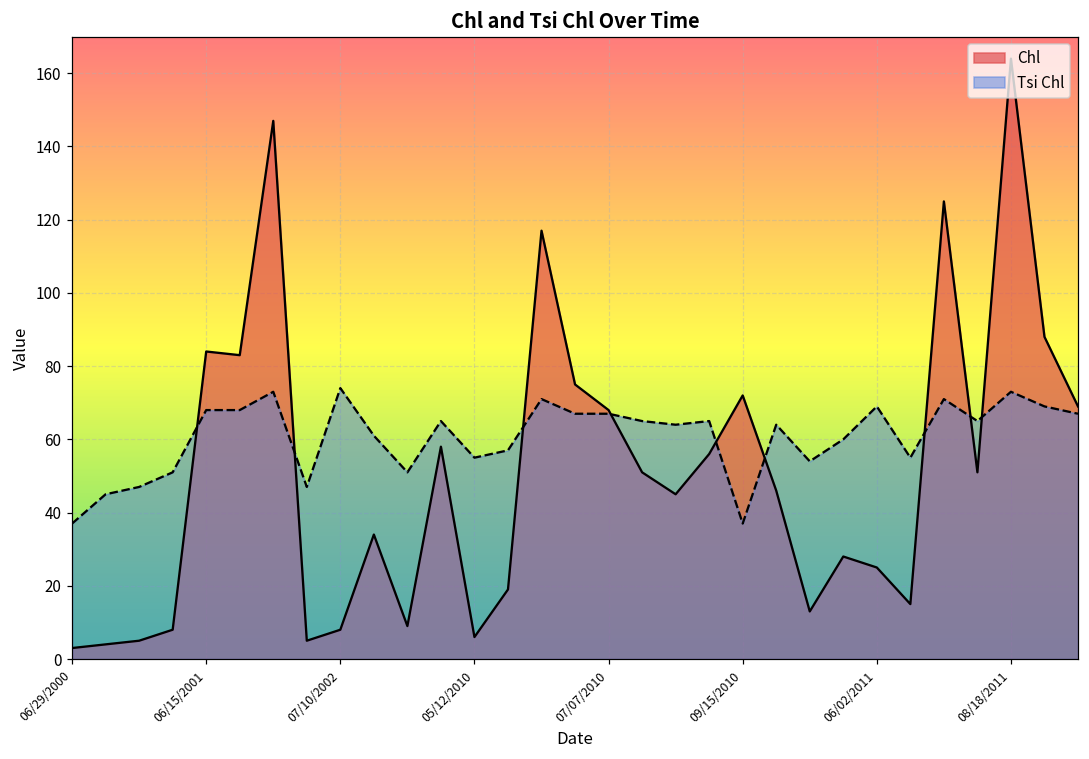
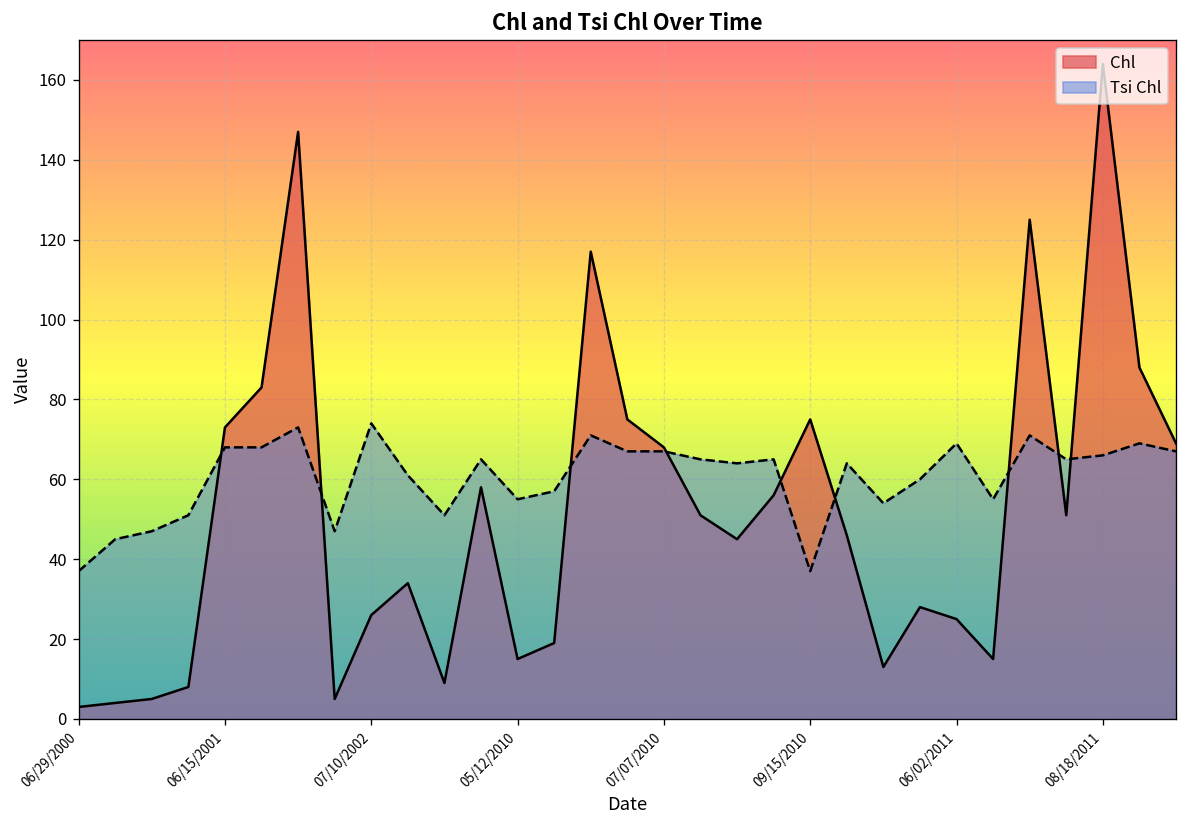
Chl, 06/15/2001: 84 -> 73
Chl, 07/10/2002: 8 -> 26
Chl, 05/12/2010: 6 -> 15
Chl, 09/15/2010: 72 -> 75
Tsi Chl, 08/18/2011: 73 -> 66
